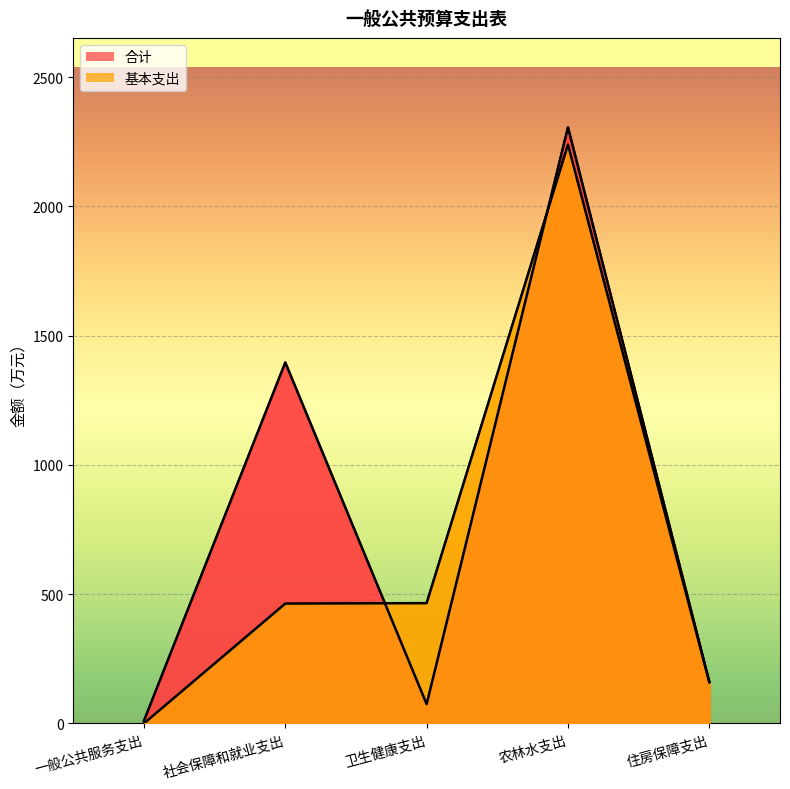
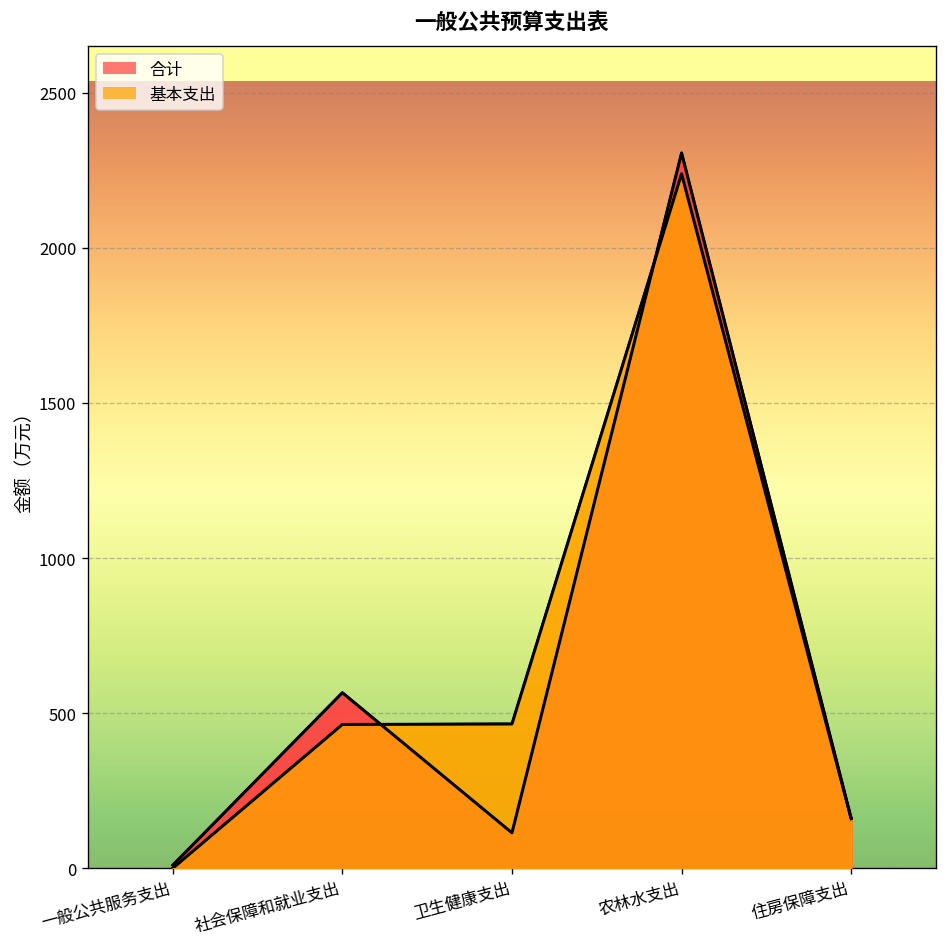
合计, 社会保障和就业支出: 1400 -> 570
合计, 卫生健康支出: 70 -> 110
